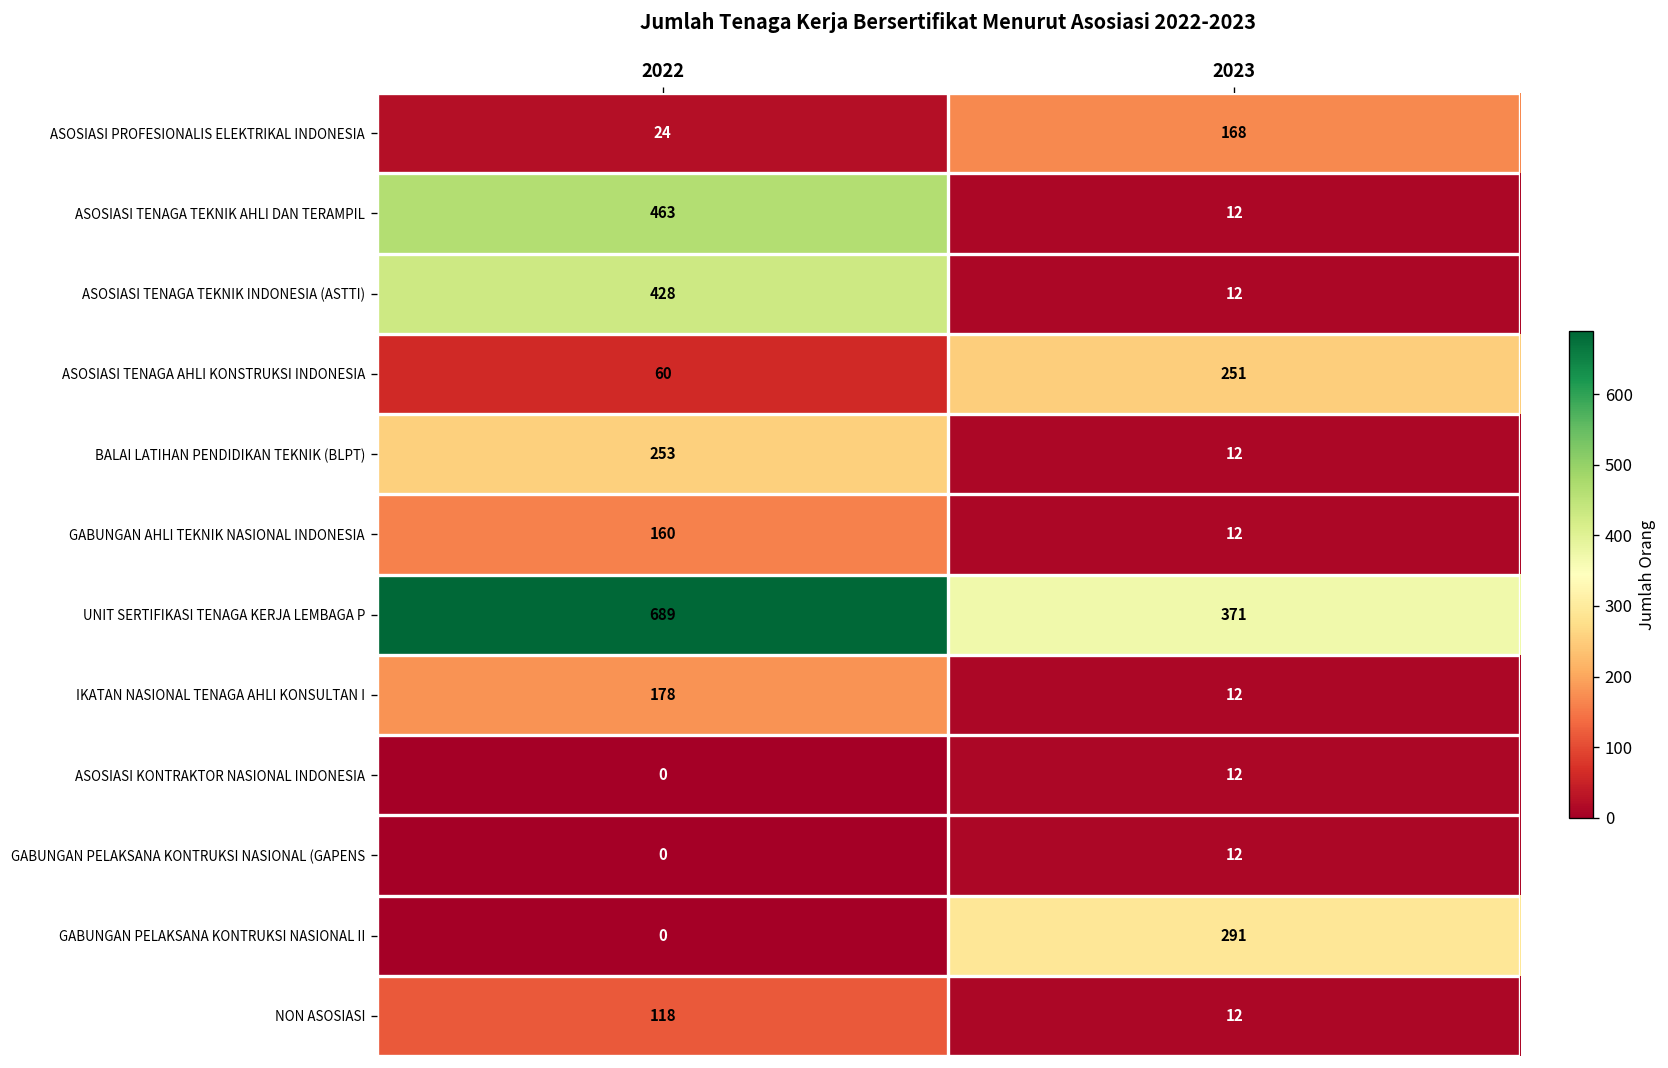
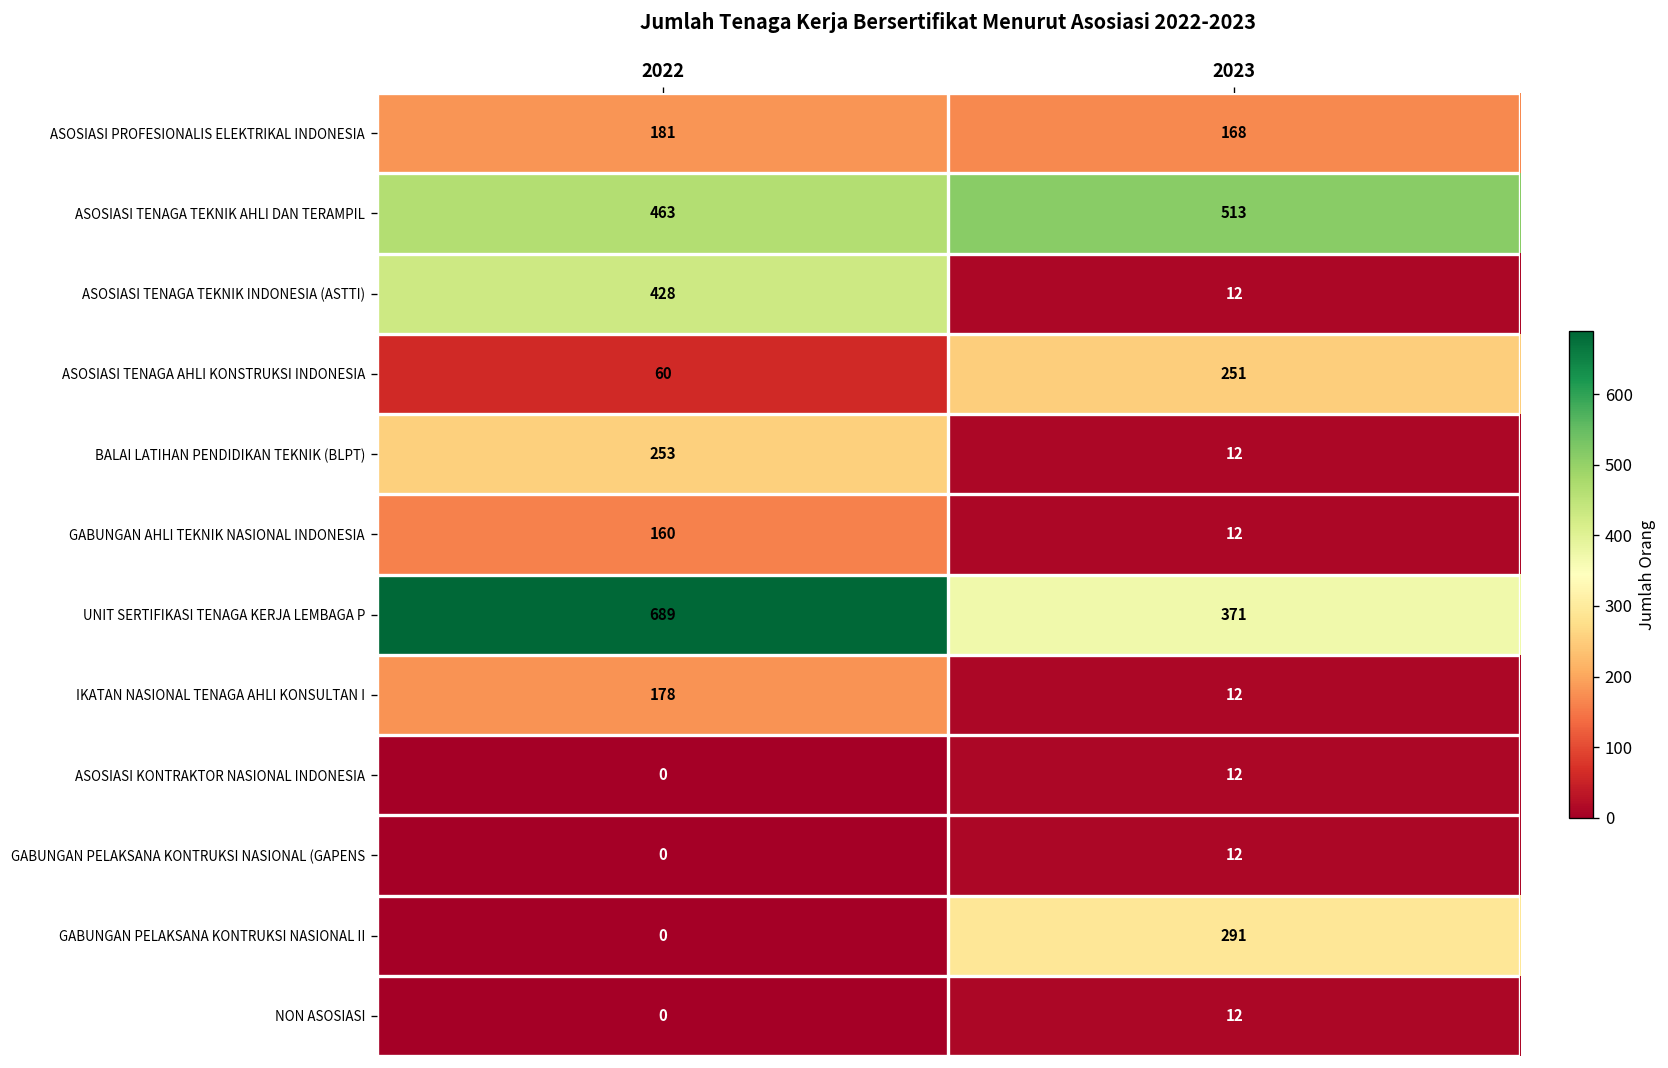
ASOSIASI PROFESIONALIS ELEKTRIKAL INDONESIA, 2022: 24 -> 181
ASOSIASI TENAGA TEKNIK AHLI DAN TERAMPIL, 2023: 12 -> 513
NON ASOSIASI, 2022: 118 -> 0
